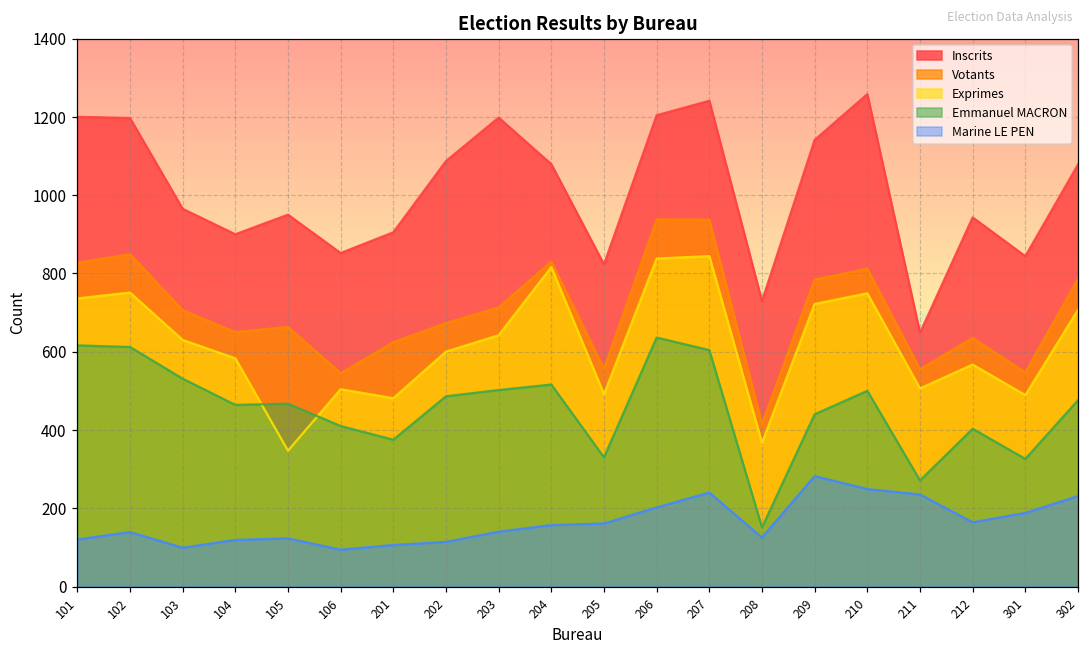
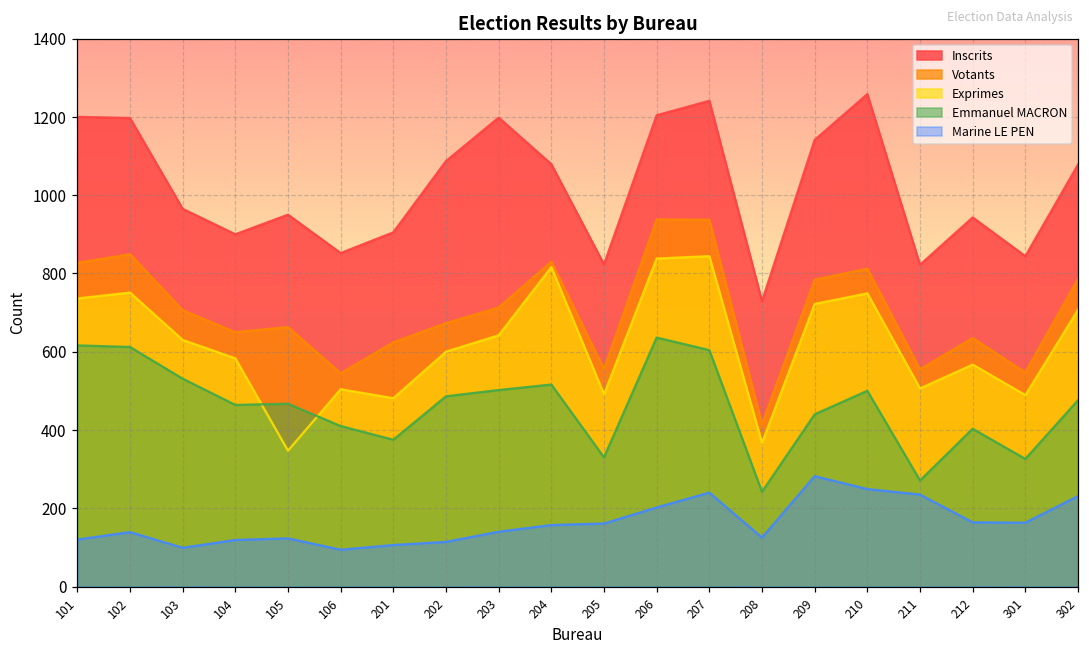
Emmanuel MACRON, 208: 150 -> 240
Inscrits, 211: 650 -> 820
Marine LE PEN, 301: 190 -> 160
